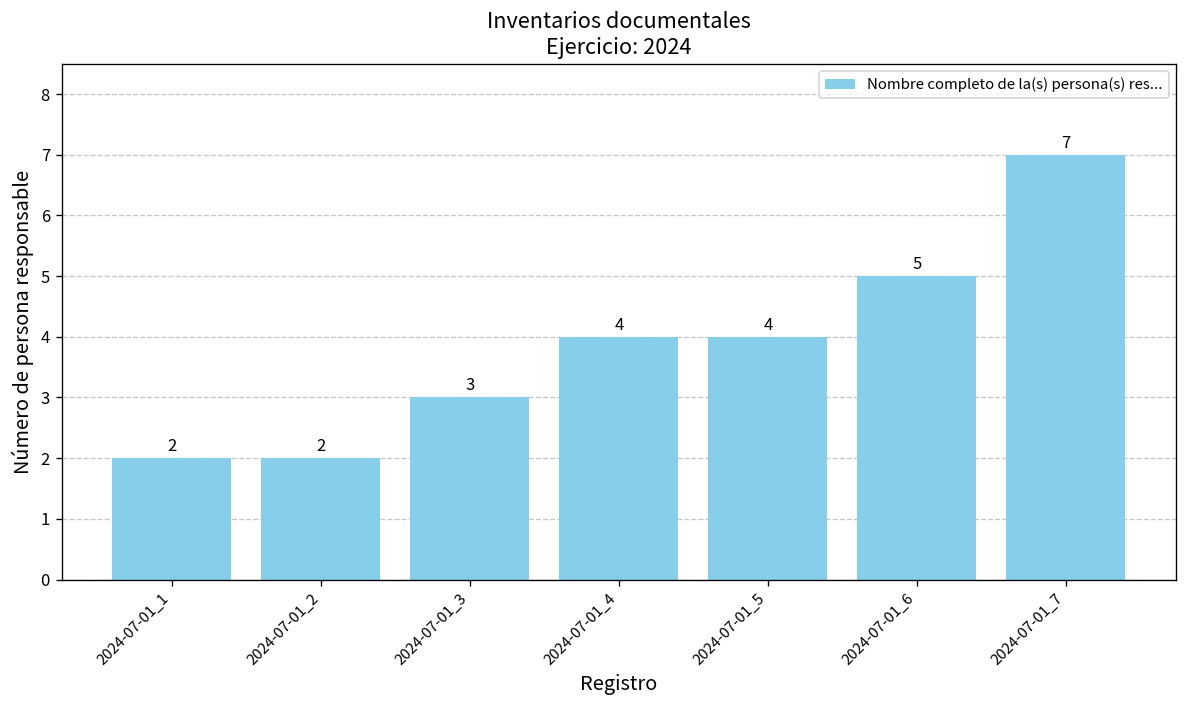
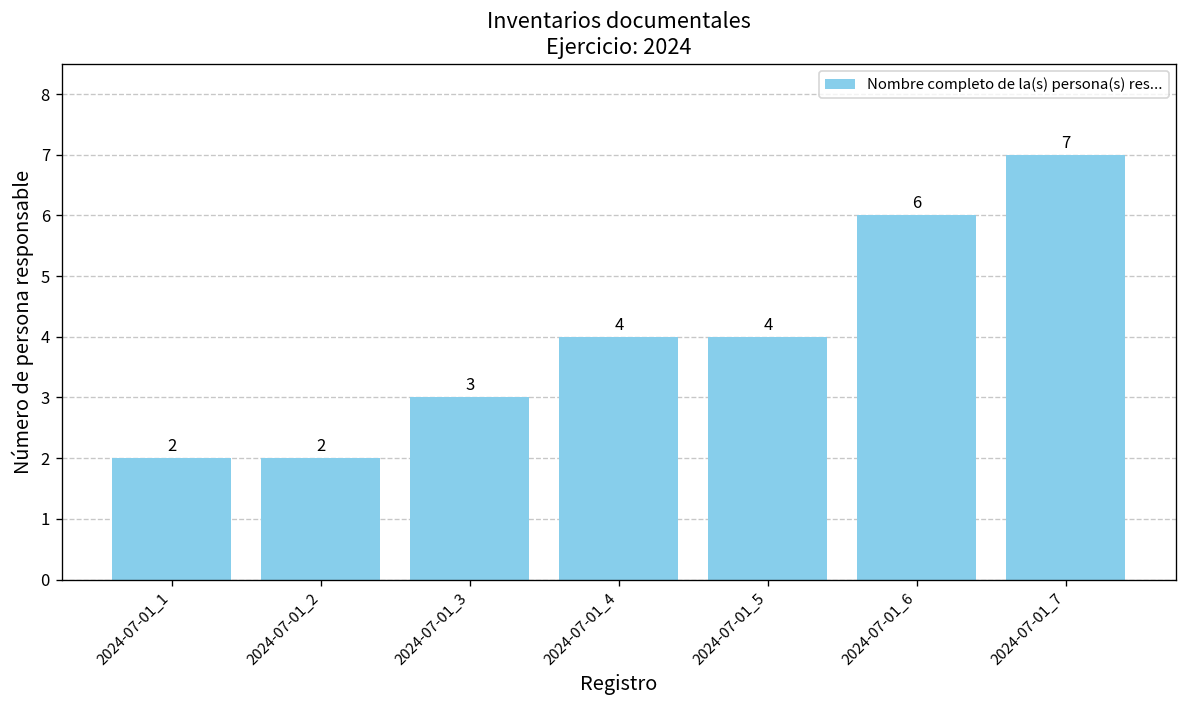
2024-07-01_6: 5 -> 6
